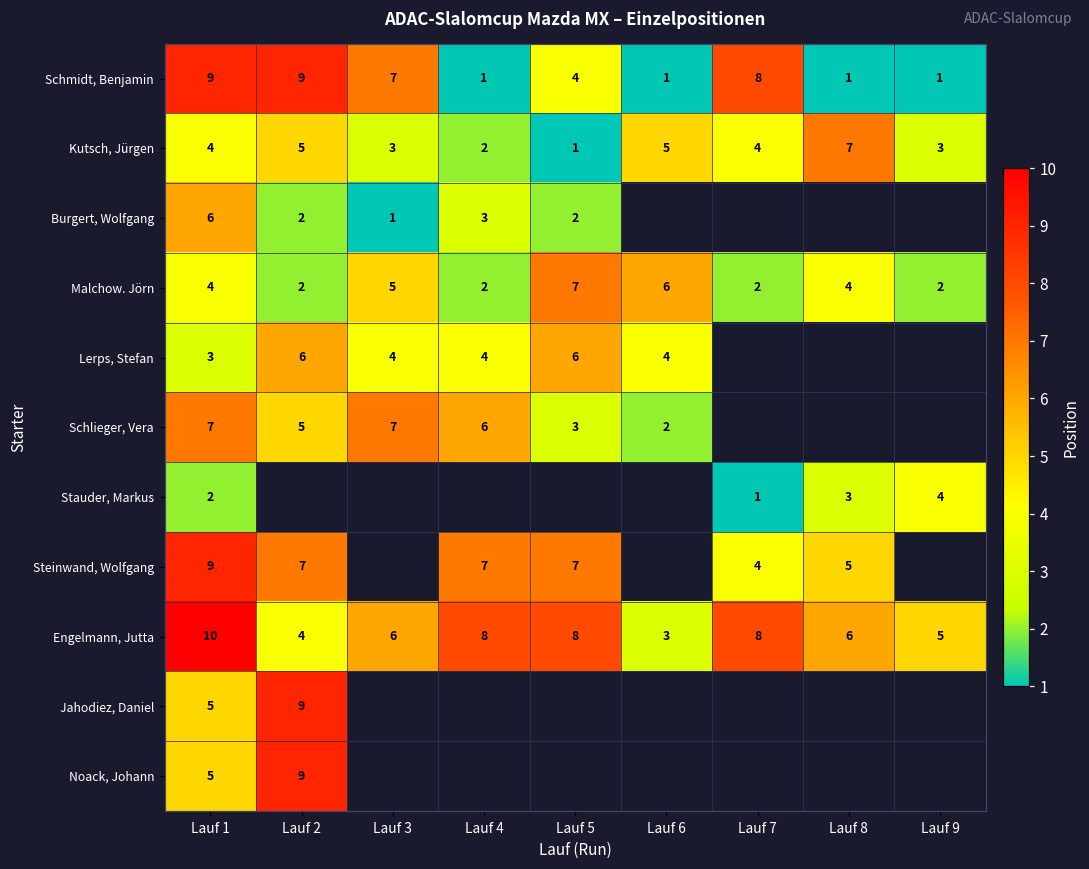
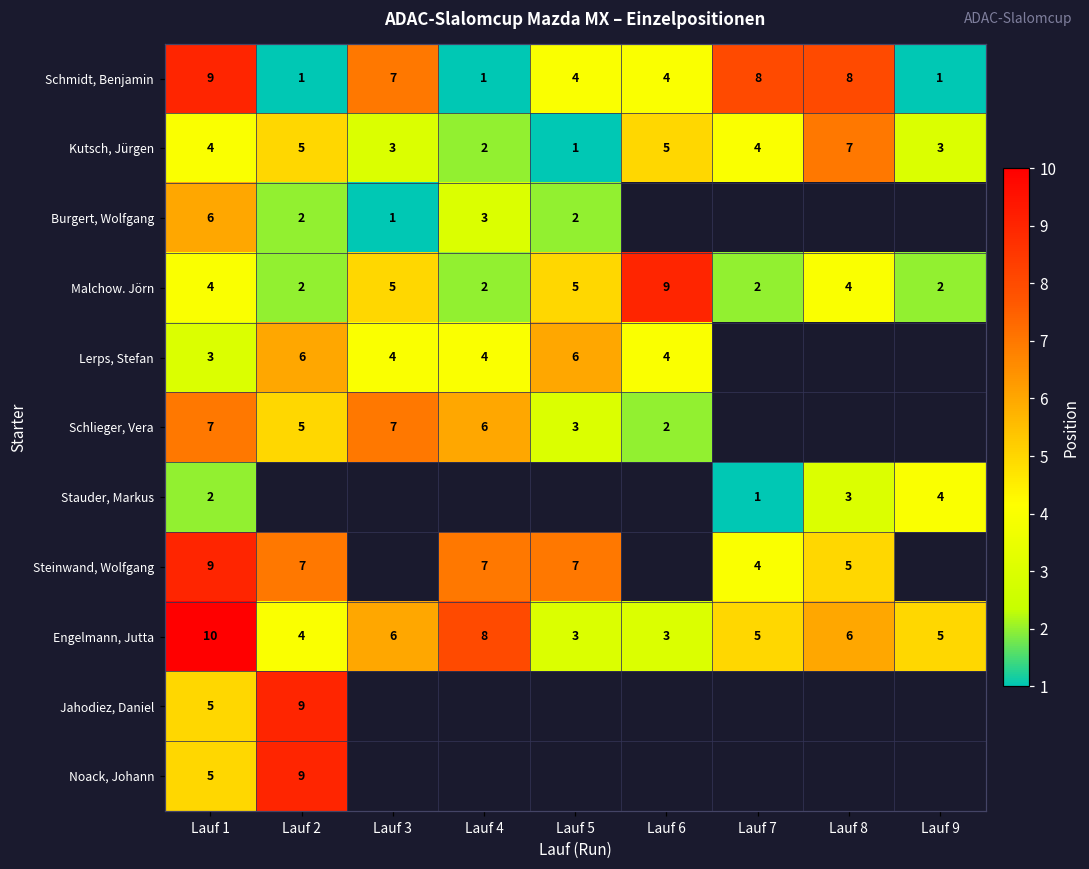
Schmidt, Benjamin, Lauf 2: 9 -> 1
Schmidt, Benjamin, Lauf 6: 1 -> 4
Schmidt, Benjamin, Lauf 8: 1 -> 8
Malchow. Jörn, Lauf 5: 7 -> 5
Malchow. Jörn, Lauf 6: 6 -> 9
Engelmann, Jutta, Lauf 5: 8 -> 3
Engelmann, Jutta, Lauf 7: 8 -> 5
